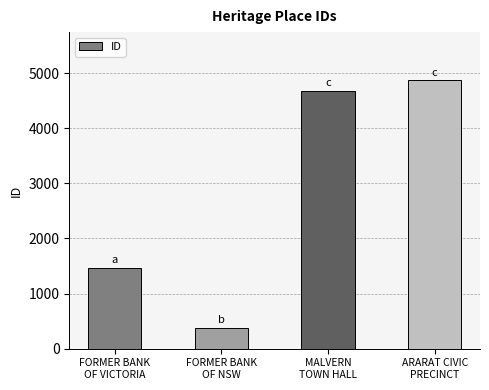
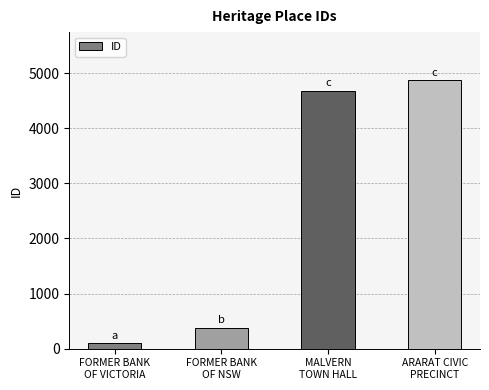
FORMER BANK OF VICTORIA: 1500 -> 100
